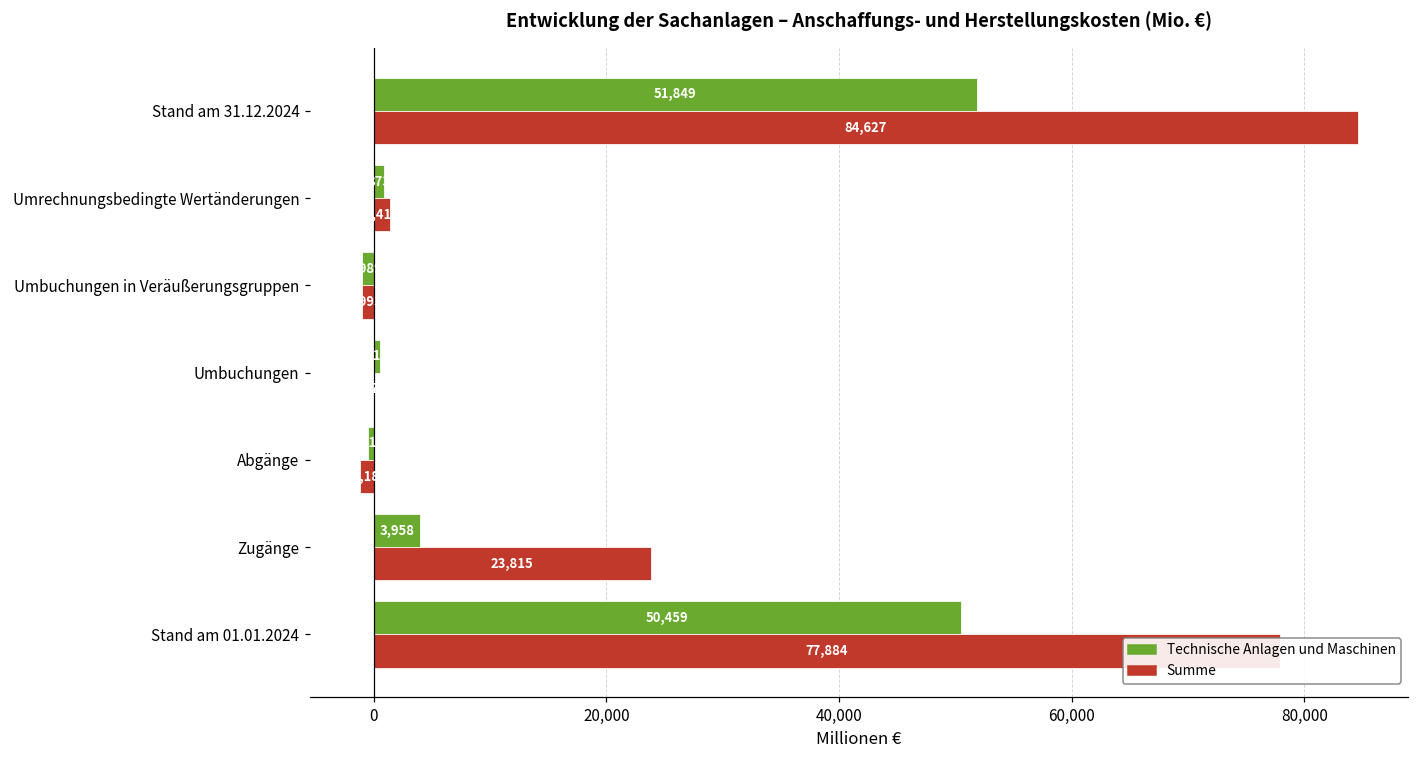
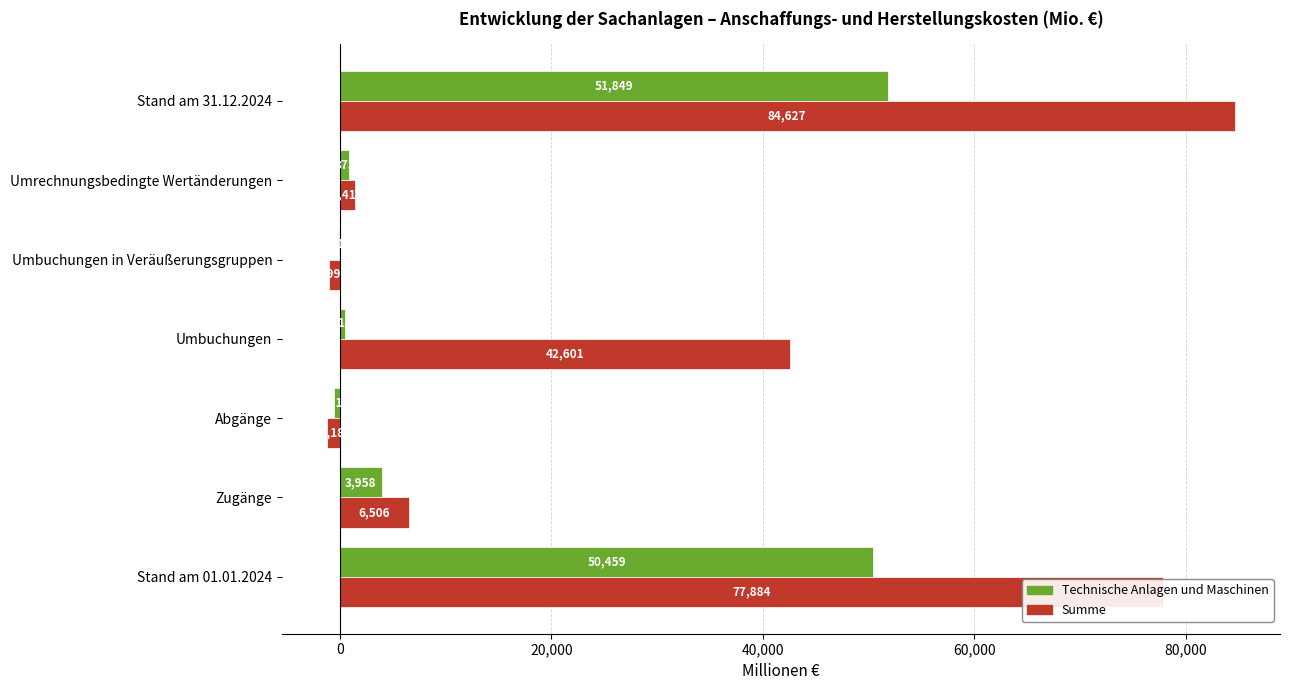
Technische Anlagen und Maschinen, Umbuchungen in Veräußerungsgruppen: -1,000 -> -100
Summe, Umbuchungen: 0 -> 42,600
Summe, Zugänge: 23,815 -> 6,506
